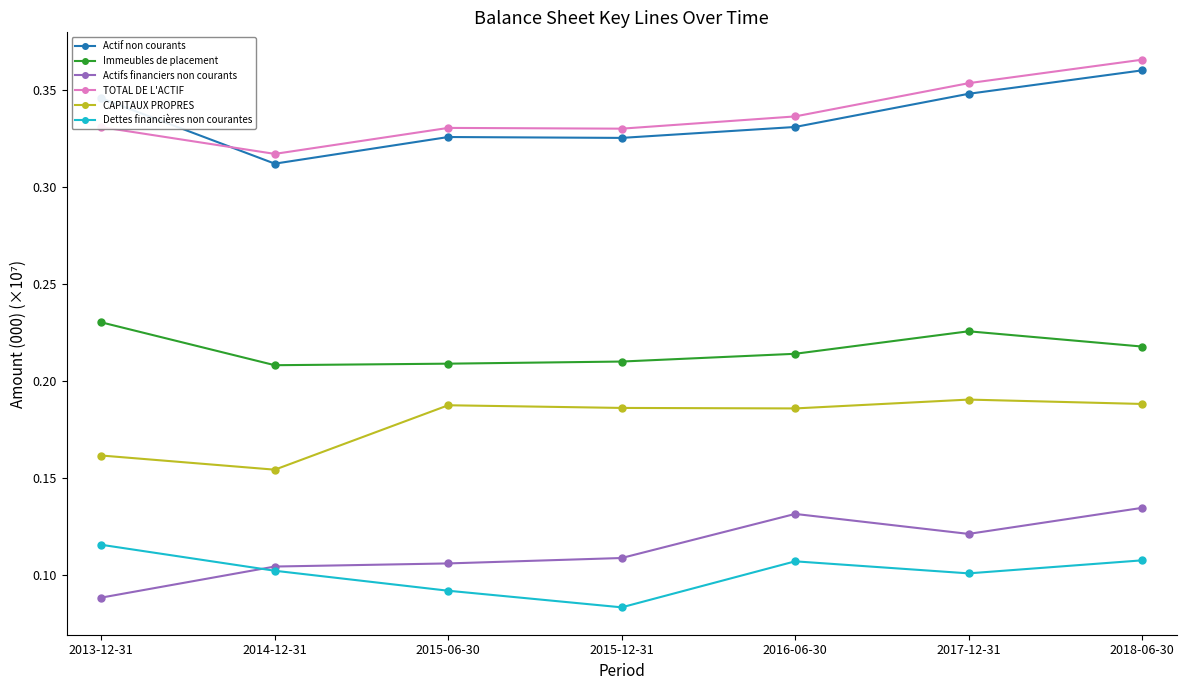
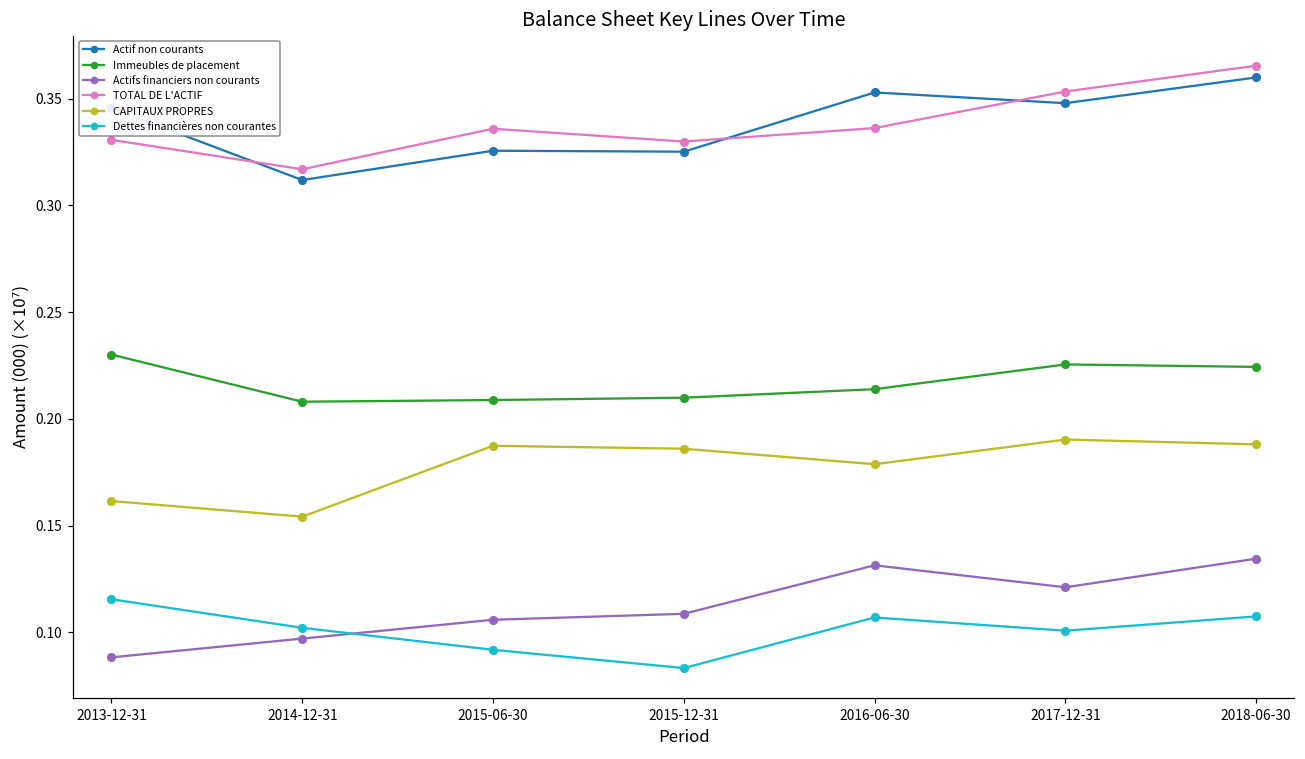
Actifs financiers non courants, 2014-12-31: 0.104 -> 0.097
TOTAL DE L'ACTIF, 2015-06-30: 0.330 -> 0.336
Actif non courants, 2016-06-30: 0.331 -> 0.353
CAPITAUX PROPRES, 2016-06-30: 0.186 -> 0.179
Immeubles de placement, 2018-06-30: 0.218 -> 0.224
